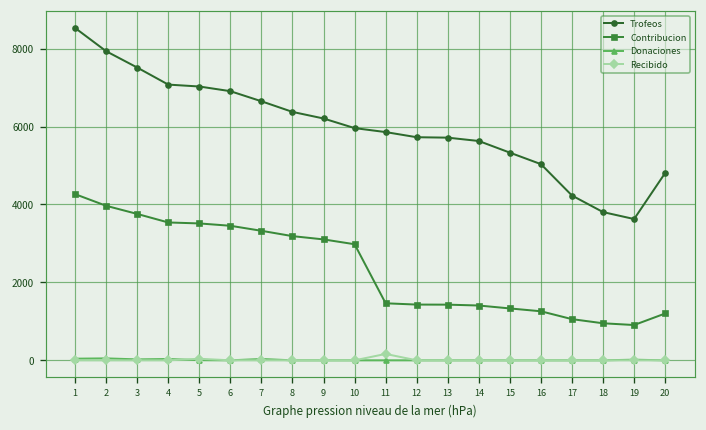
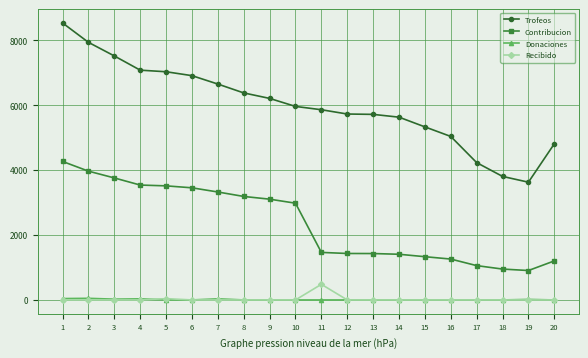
Recibido, 11: 200 -> 500
